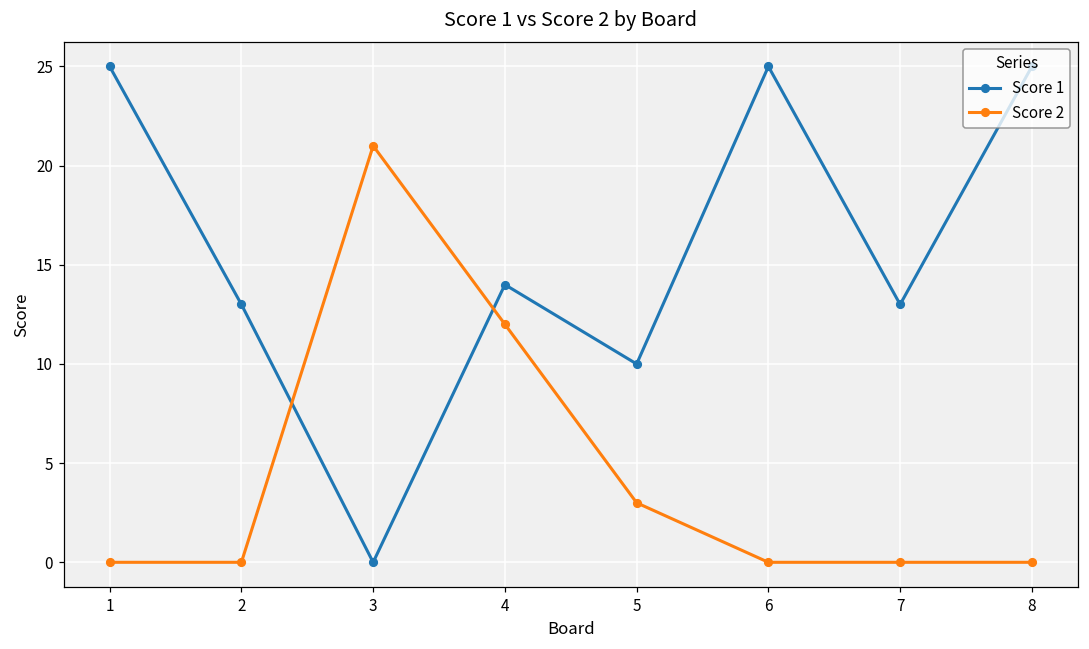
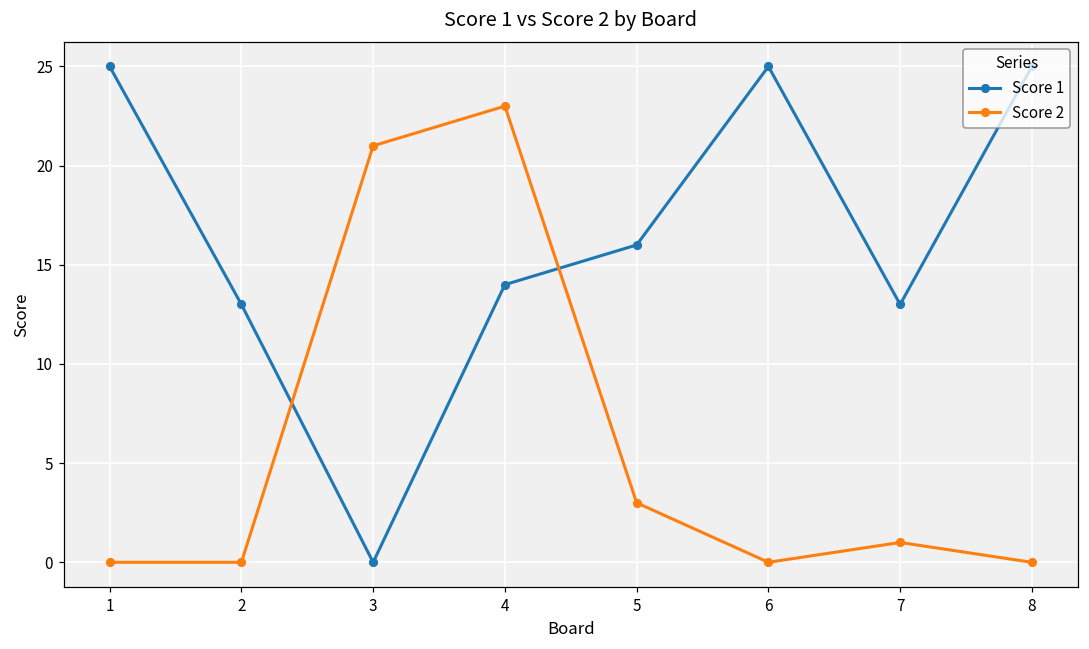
Score 2, 4: 12 -> 23
Score 1, 5: 10 -> 16
Score 2, 7: 0 -> 1
